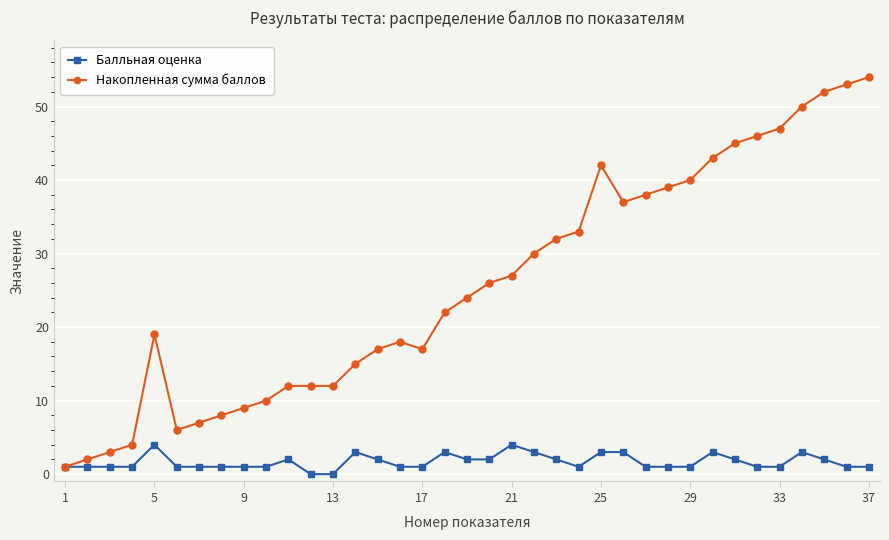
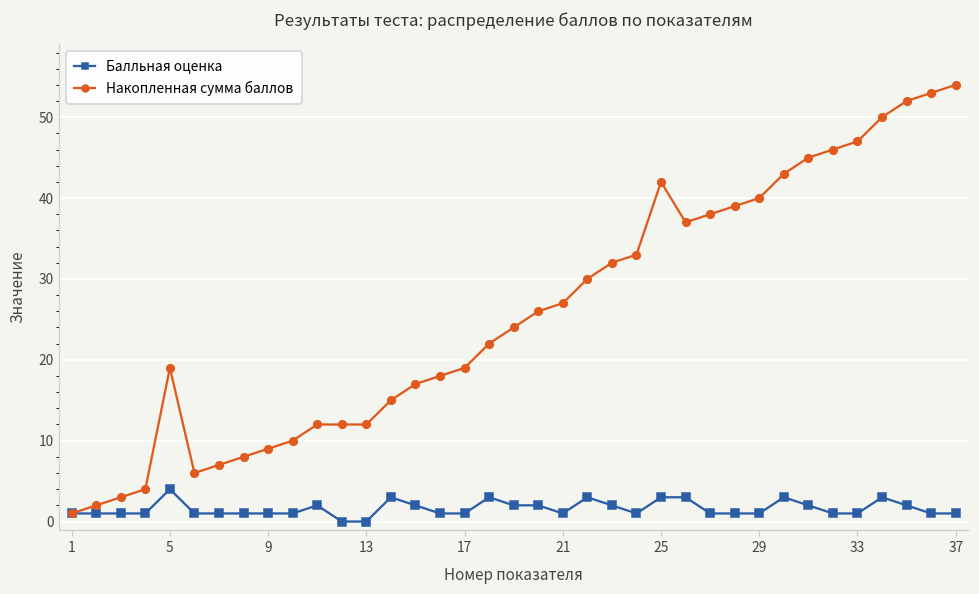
Накопленная сумма баллов, 17: 17 -> 19
Балльная оценка, 21: 4 -> 1
